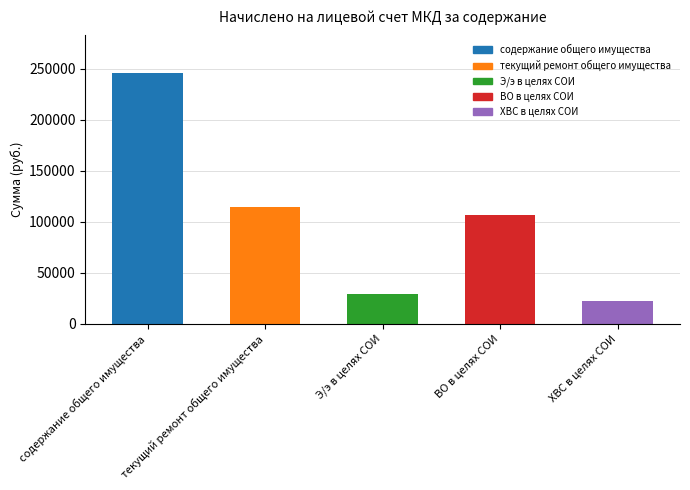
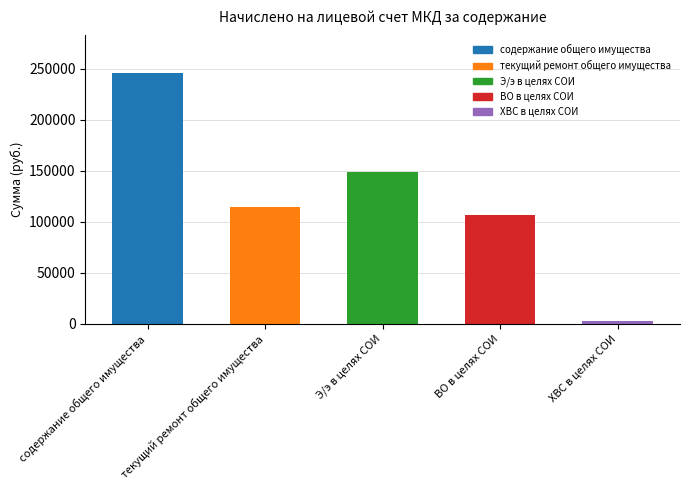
Э/э в целях СОИ: 29000 -> 149000
ХВС в целях СОИ: 22000 -> 3000
